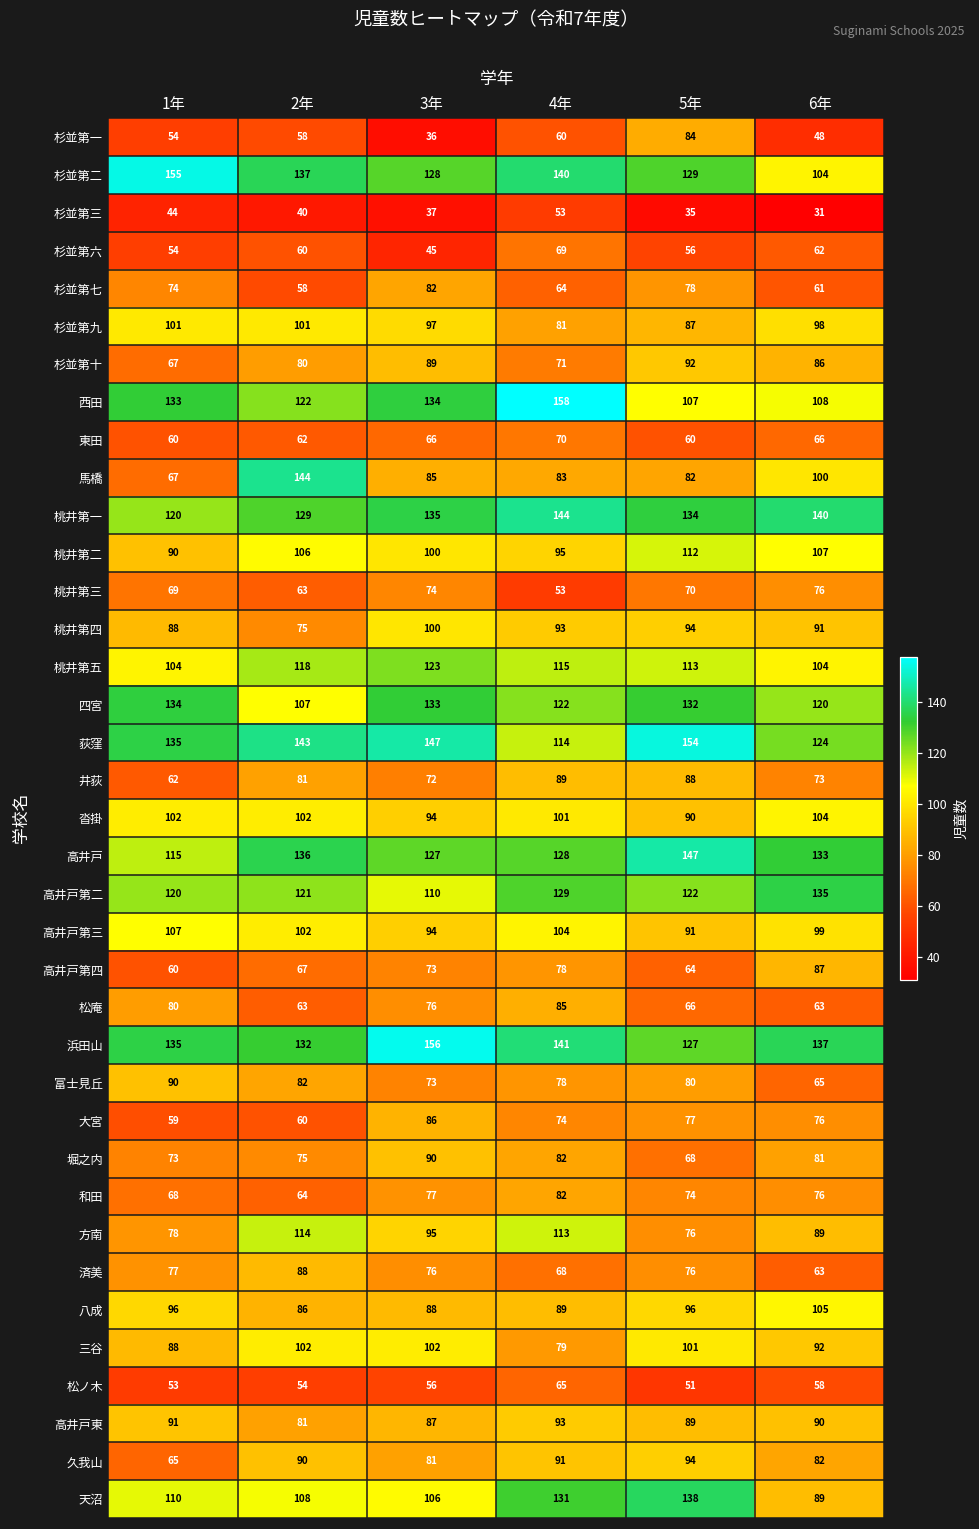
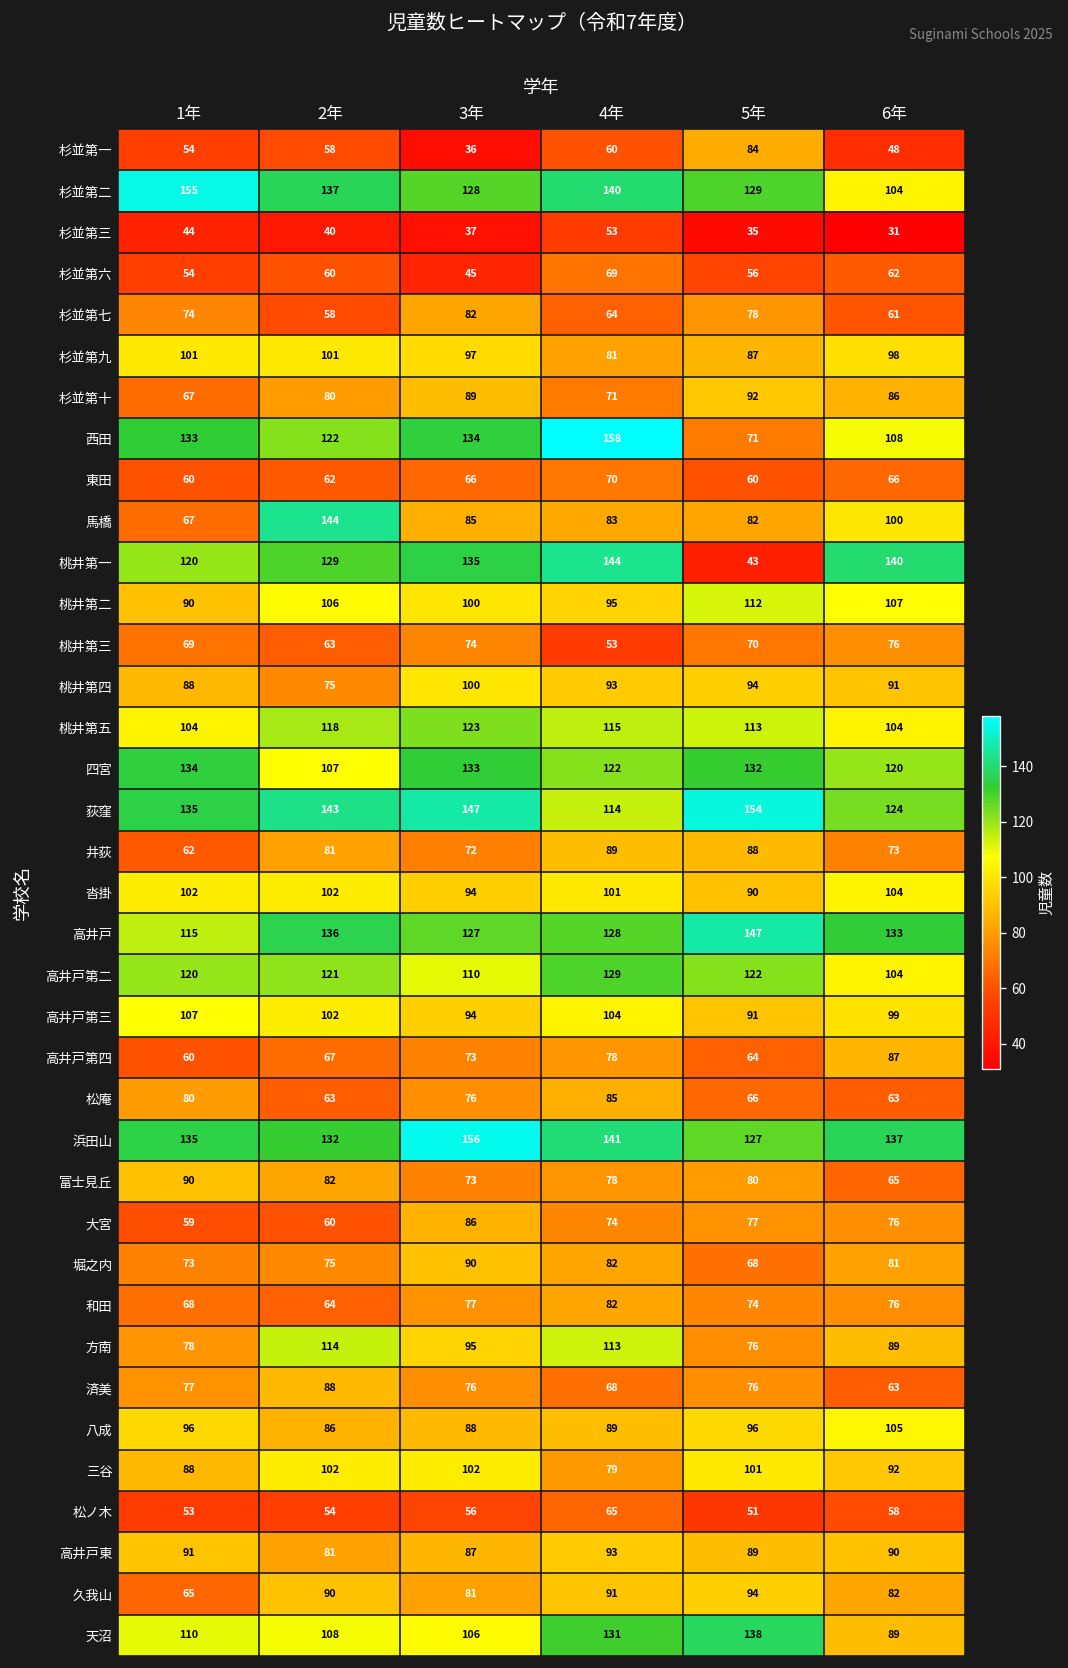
西田, 5年: 107 -> 71
桃井第一, 5年: 134 -> 43
高井戸第二, 6年: 135 -> 104
